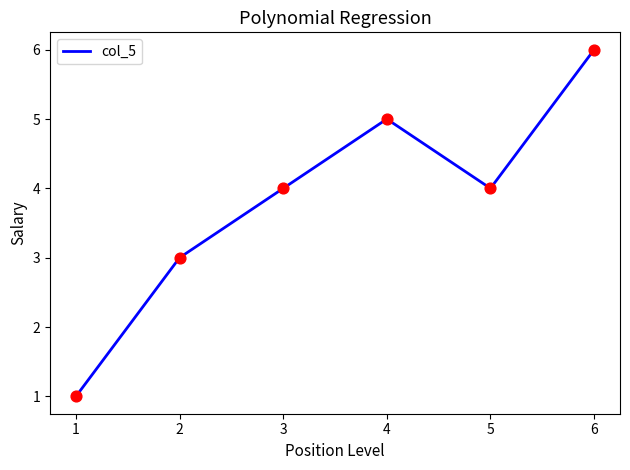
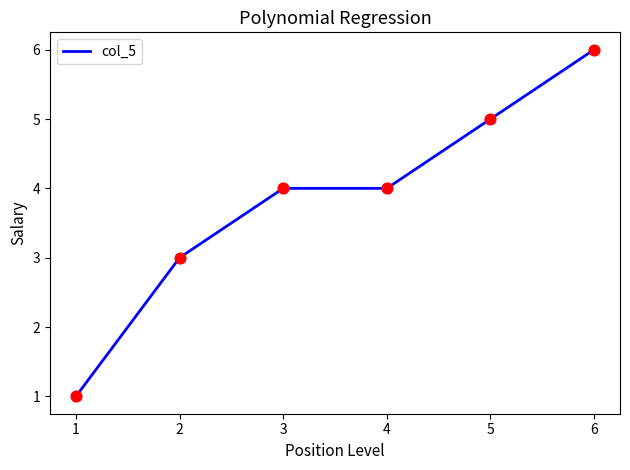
4: 5 -> 4
5: 4 -> 5
